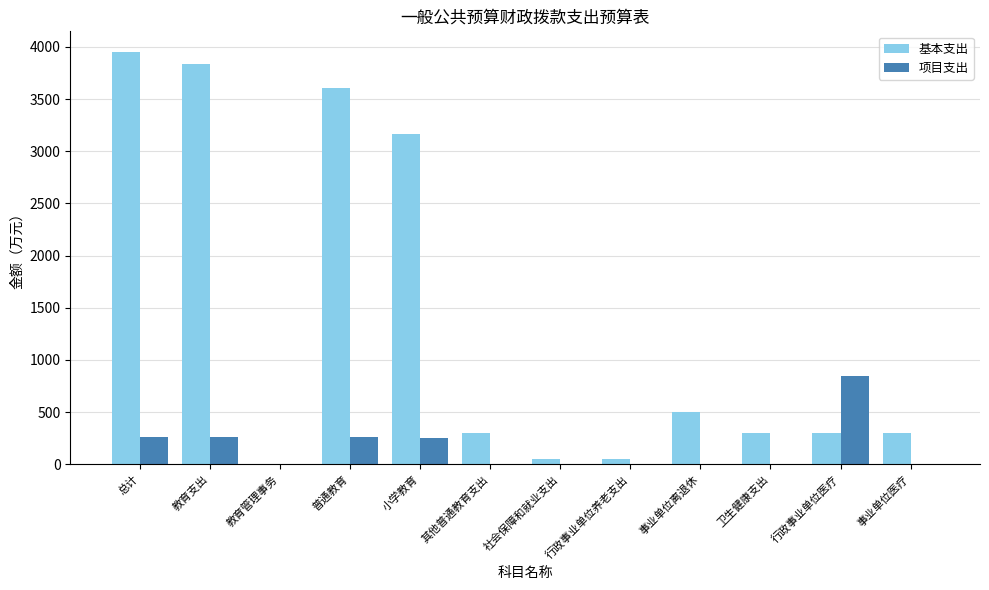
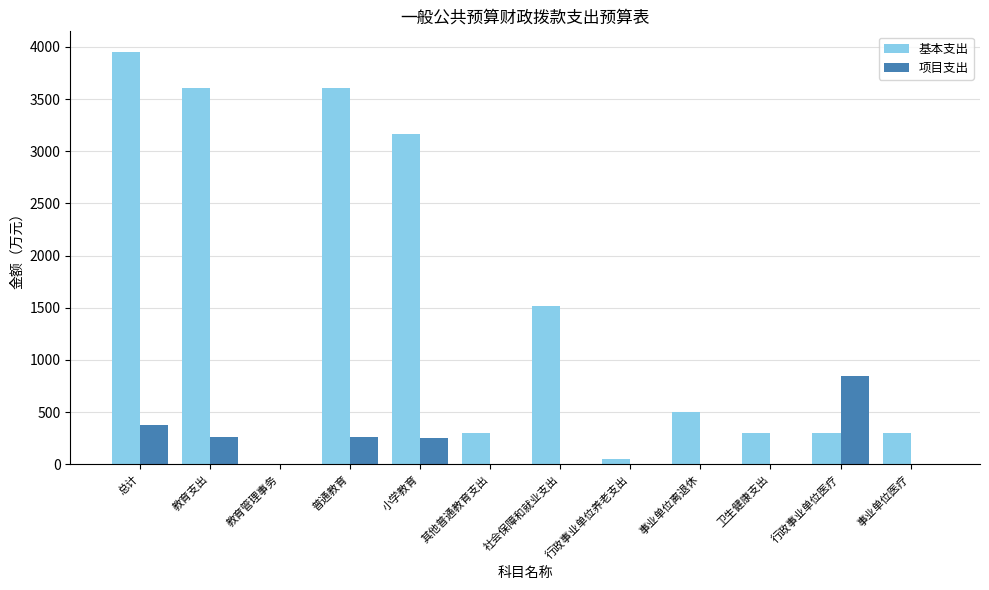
项目支出, 总计: 270 -> 370
基本支出, 教育支出: 3840 -> 3610
基本支出, 社会保障和就业支出: 50 -> 1520
